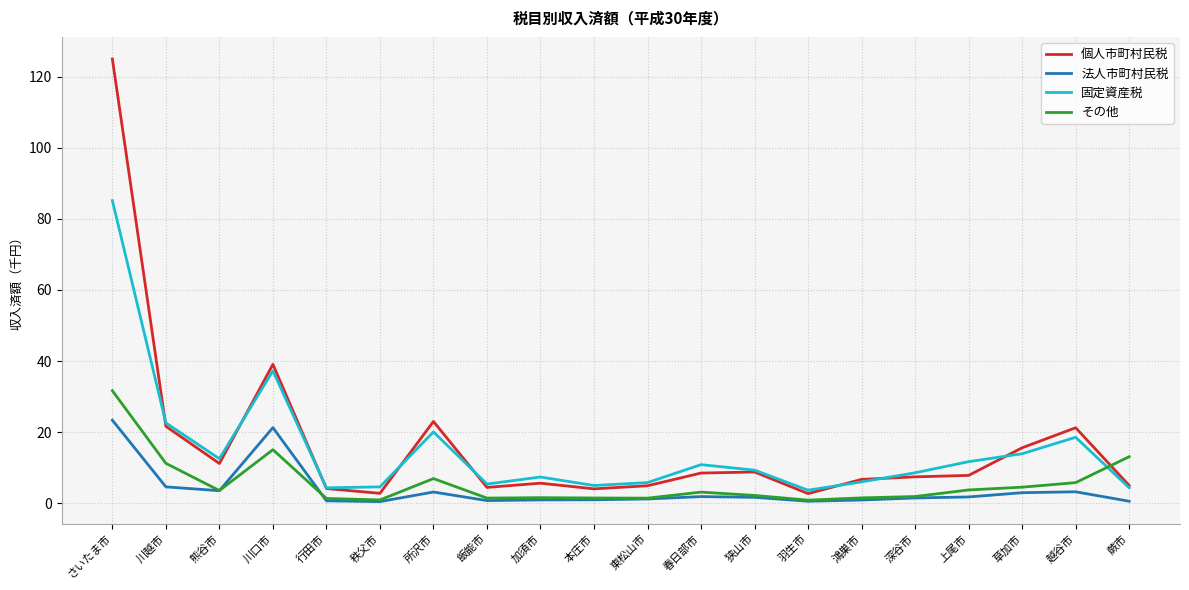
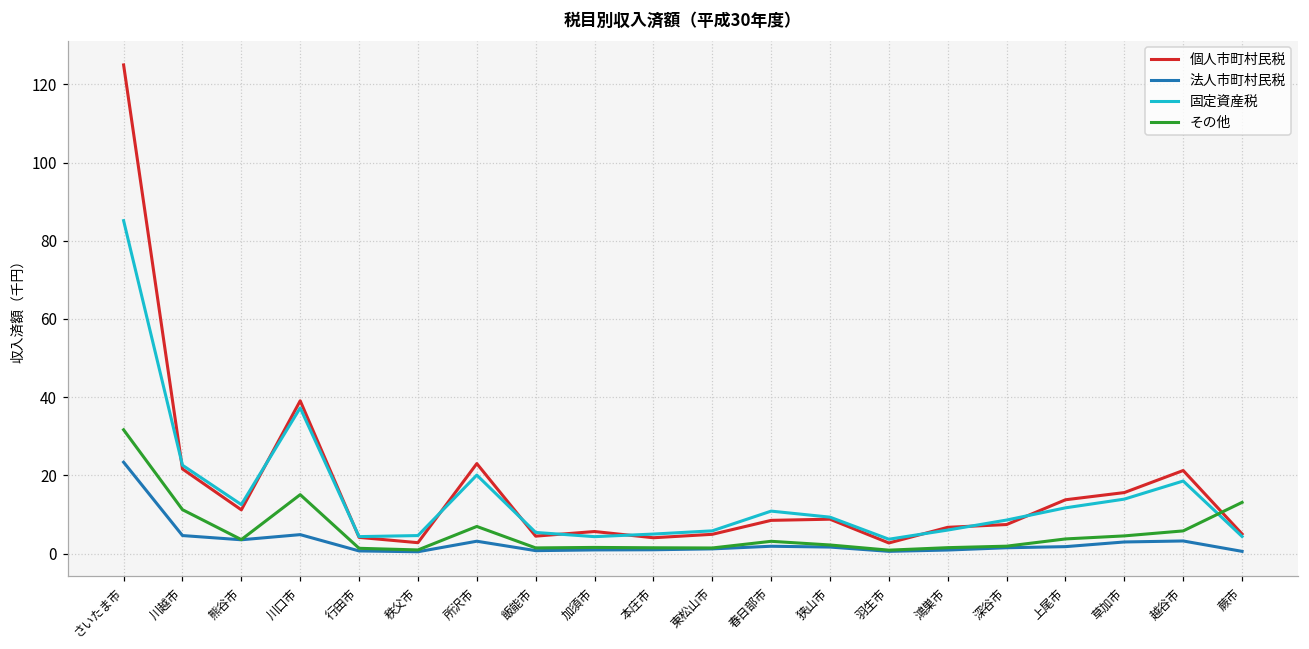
法人市町村民税, 川口市: 21 -> 5
固定資産税, 加須市: 7 -> 4
個人市町村民税, 上尾市: 8 -> 14
